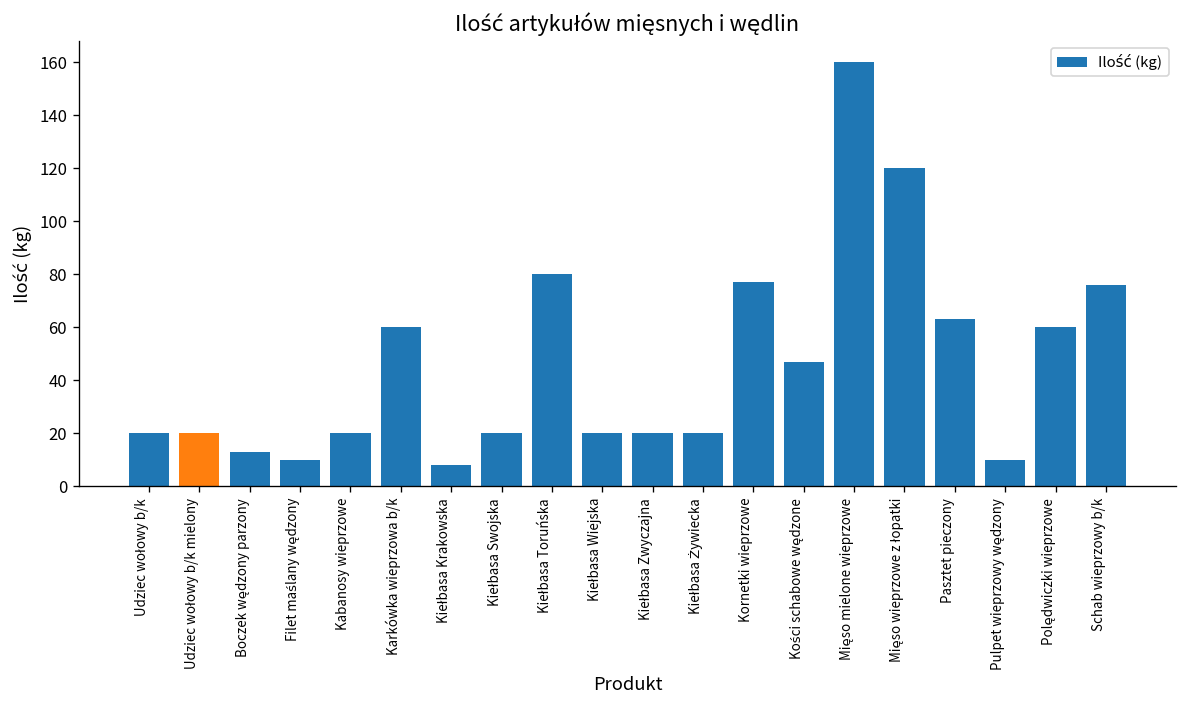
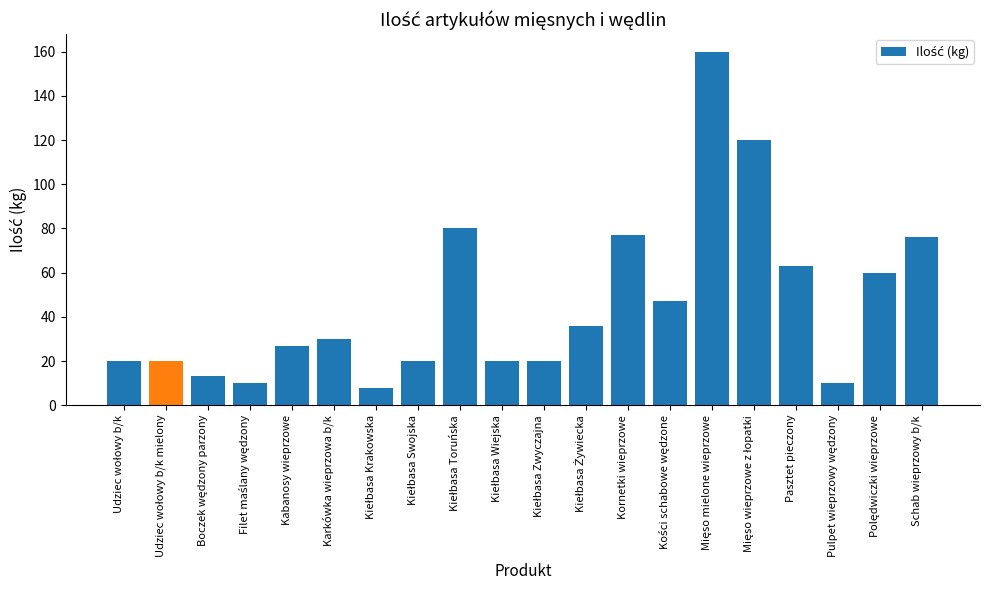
Kabanosy wieprzowe: 20 -> 27
Karkówka wieprzowa b/k: 60 -> 30
Kiełbasa Żywiecka: 20 -> 36
